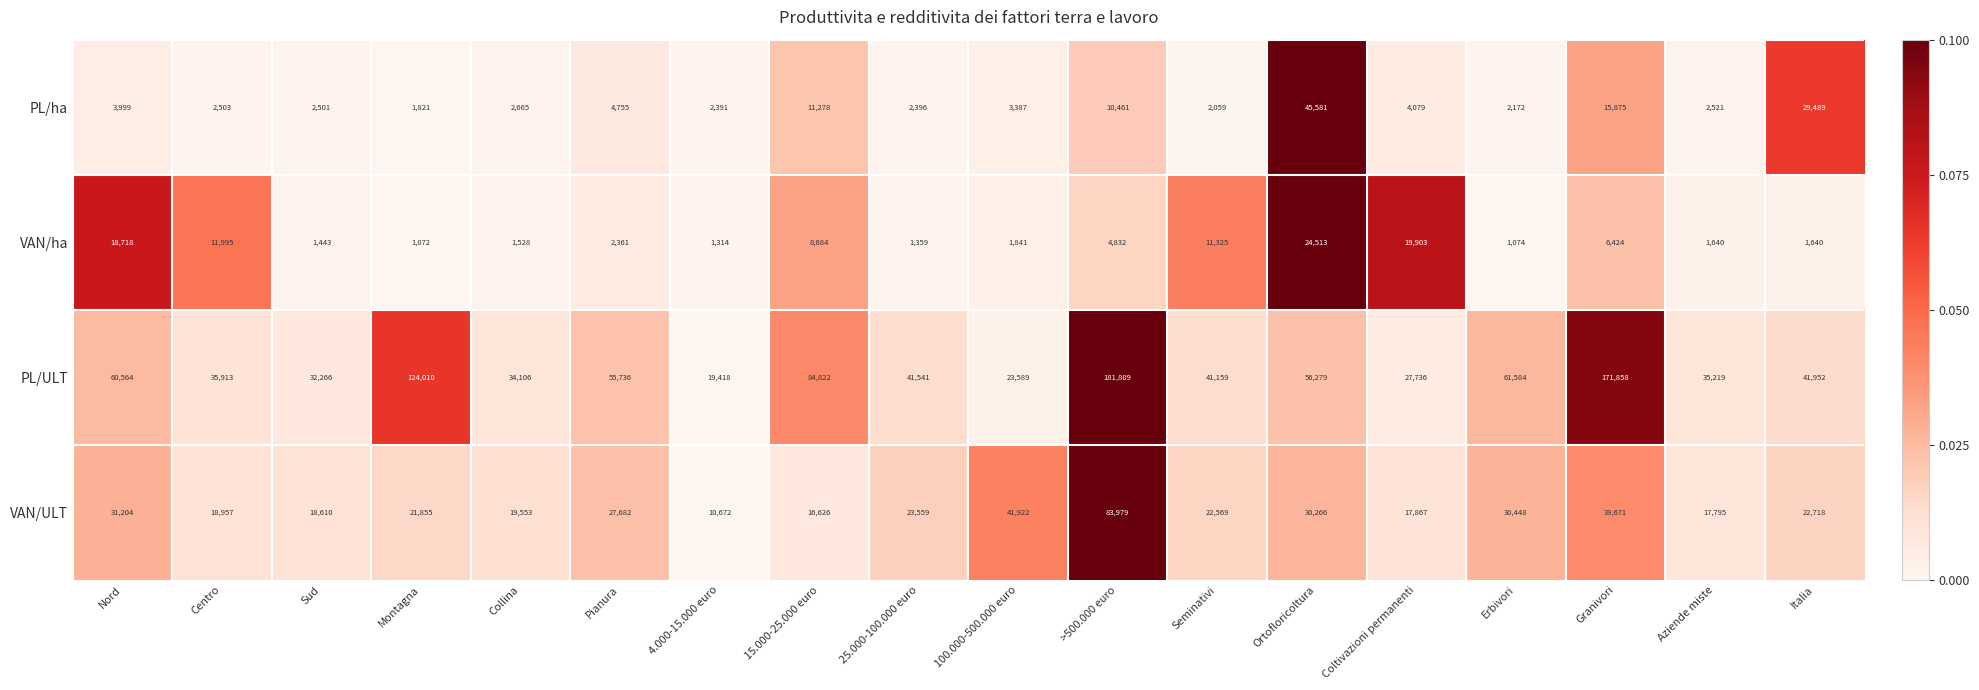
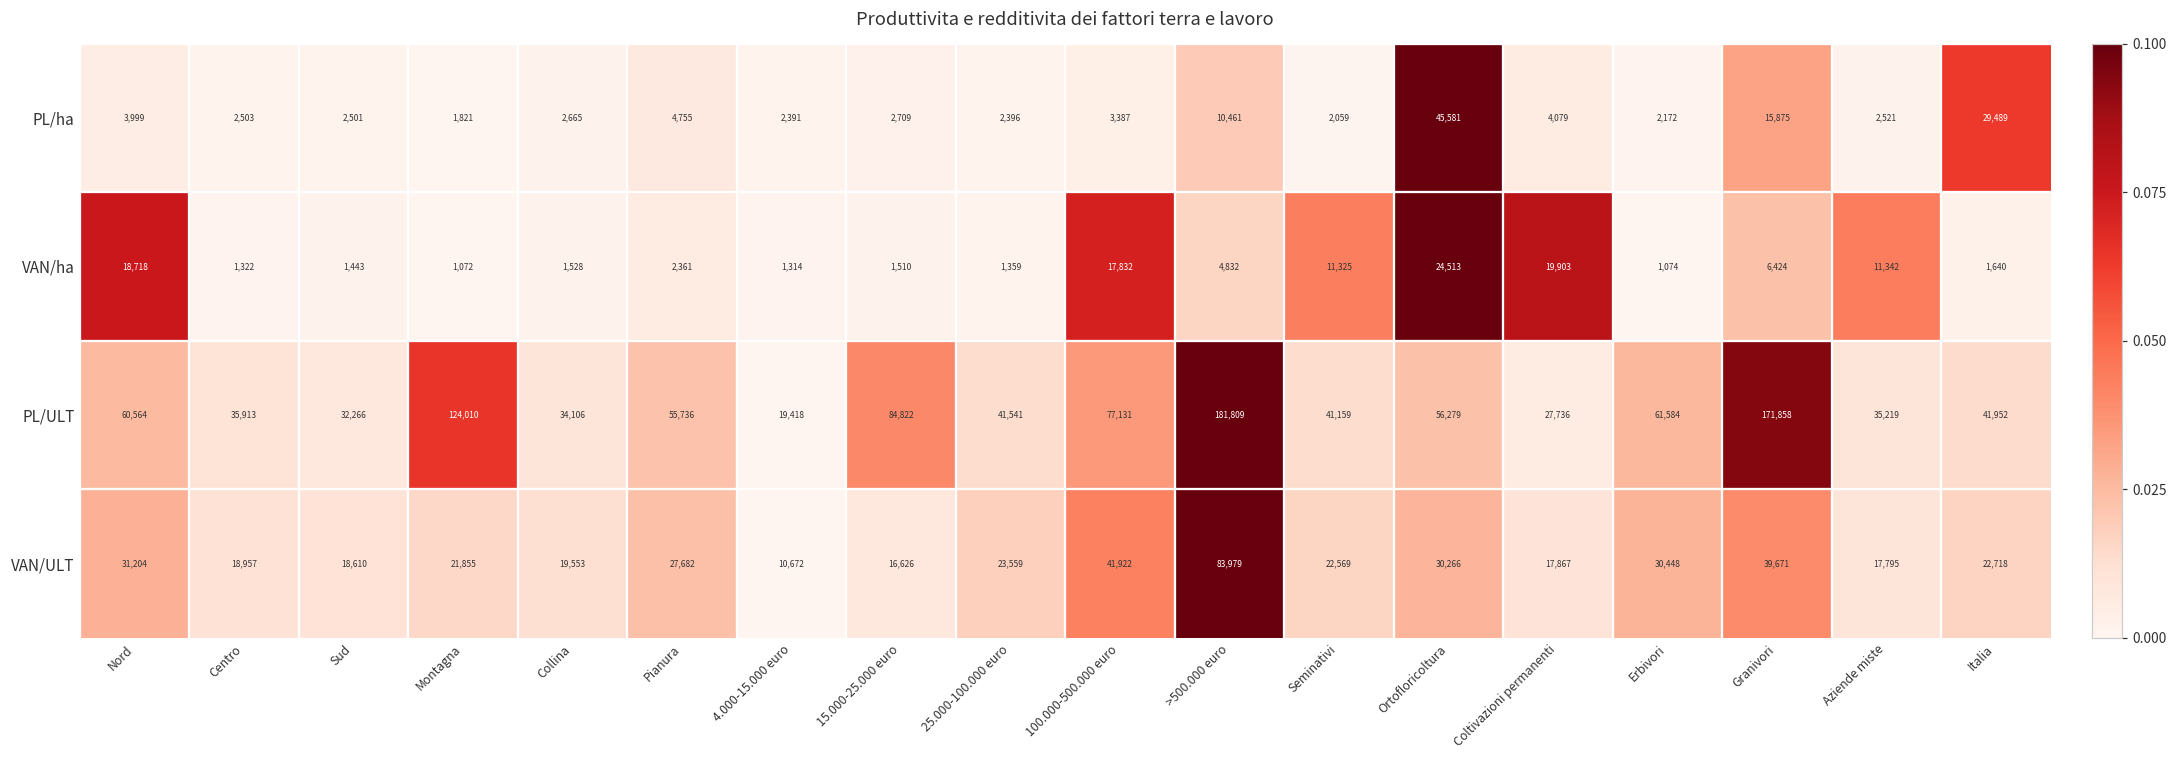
PL/ha, 15.000-25.000 euro: 11,278 -> 2,709
VAN/ha, Centro: 11,995 -> 1,322
VAN/ha, 15.000-25.000 euro: 8,684 -> 1,510
VAN/ha, 100.000-500.000 euro: 1,841 -> 17,832
VAN/ha, Aziende miste: 1,640 -> 11,342
PL/ULT, 100.000-500.000 euro: 23,589 -> 77,131
